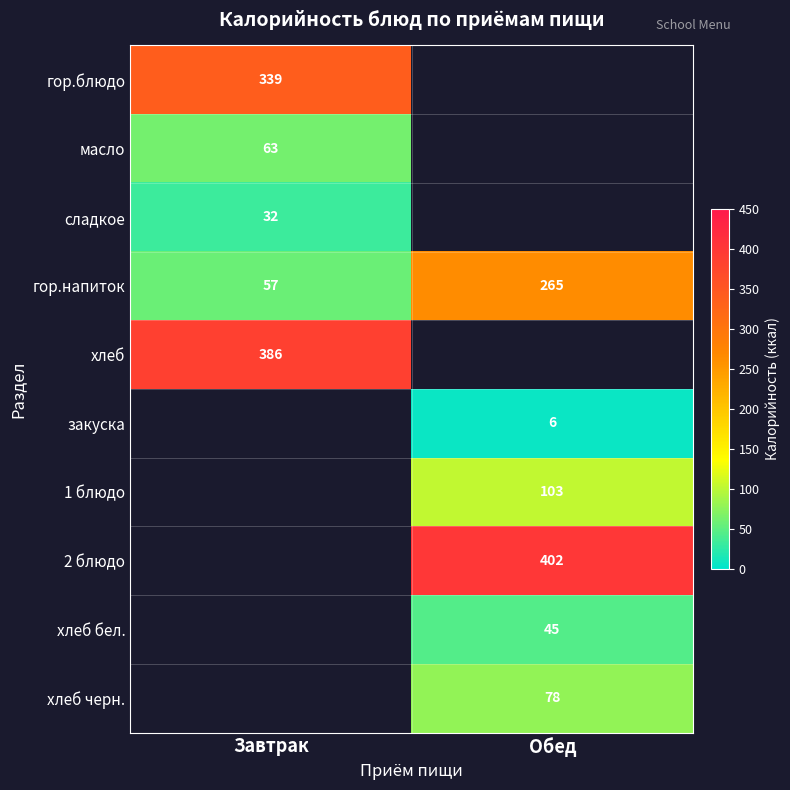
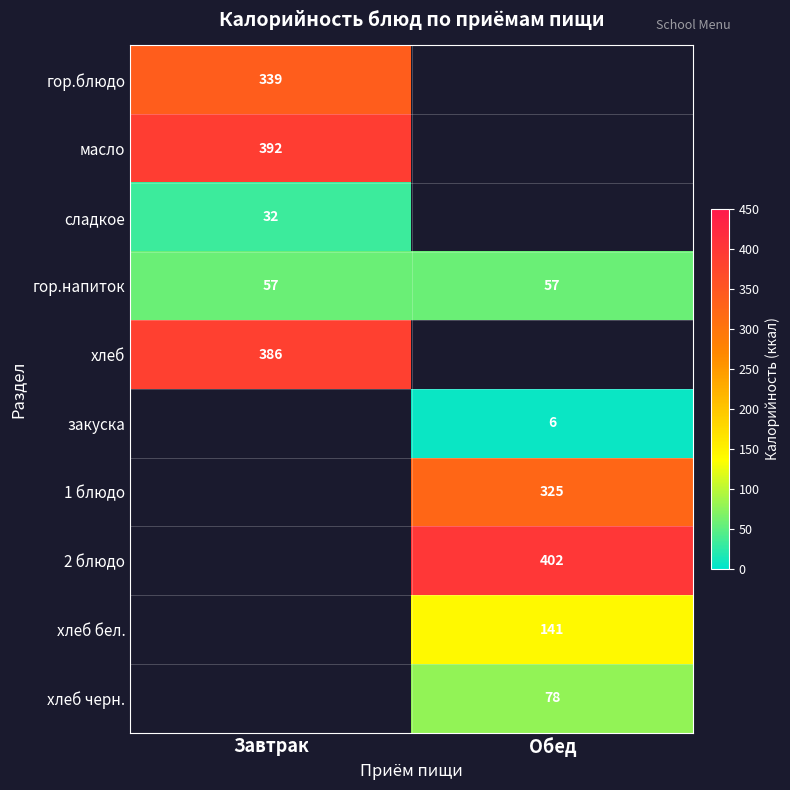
масло, Завтрак: 63 -> 392
гор.напиток, Обед: 265 -> 57
1 блюдо, Обед: 103 -> 325
хлеб бел., Обед: 45 -> 141
